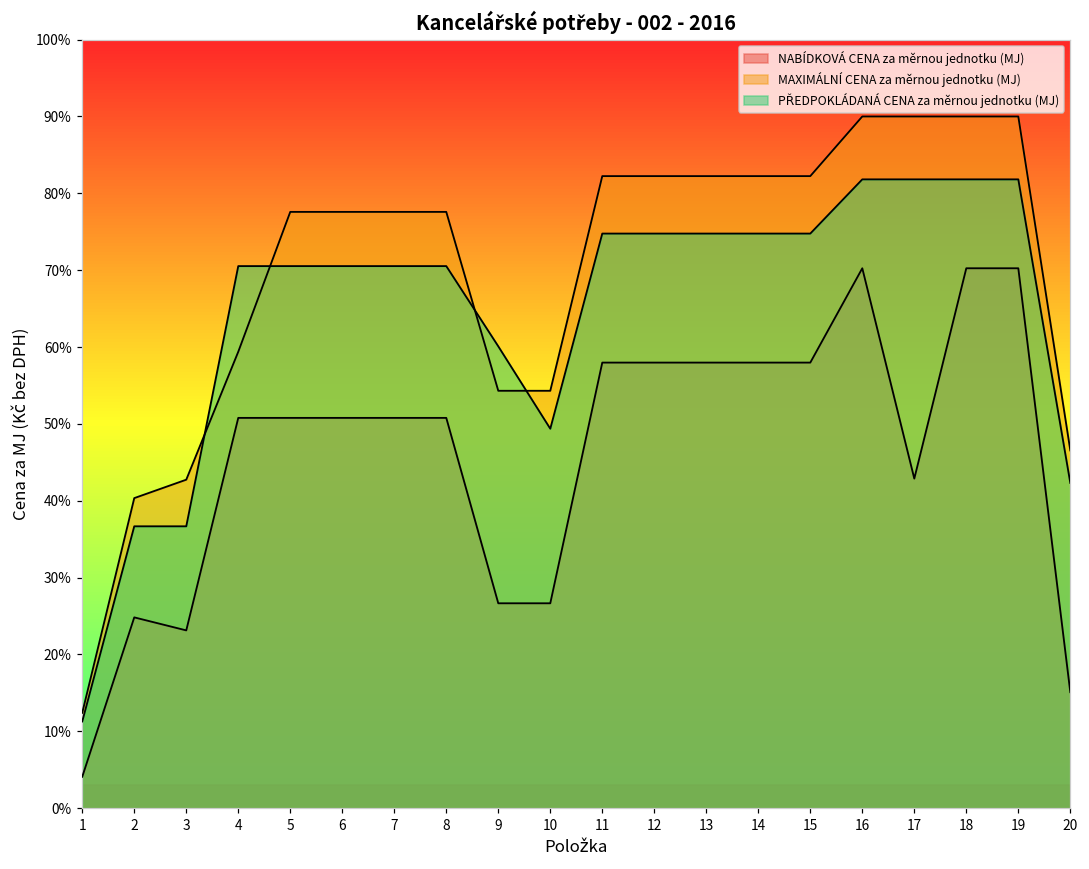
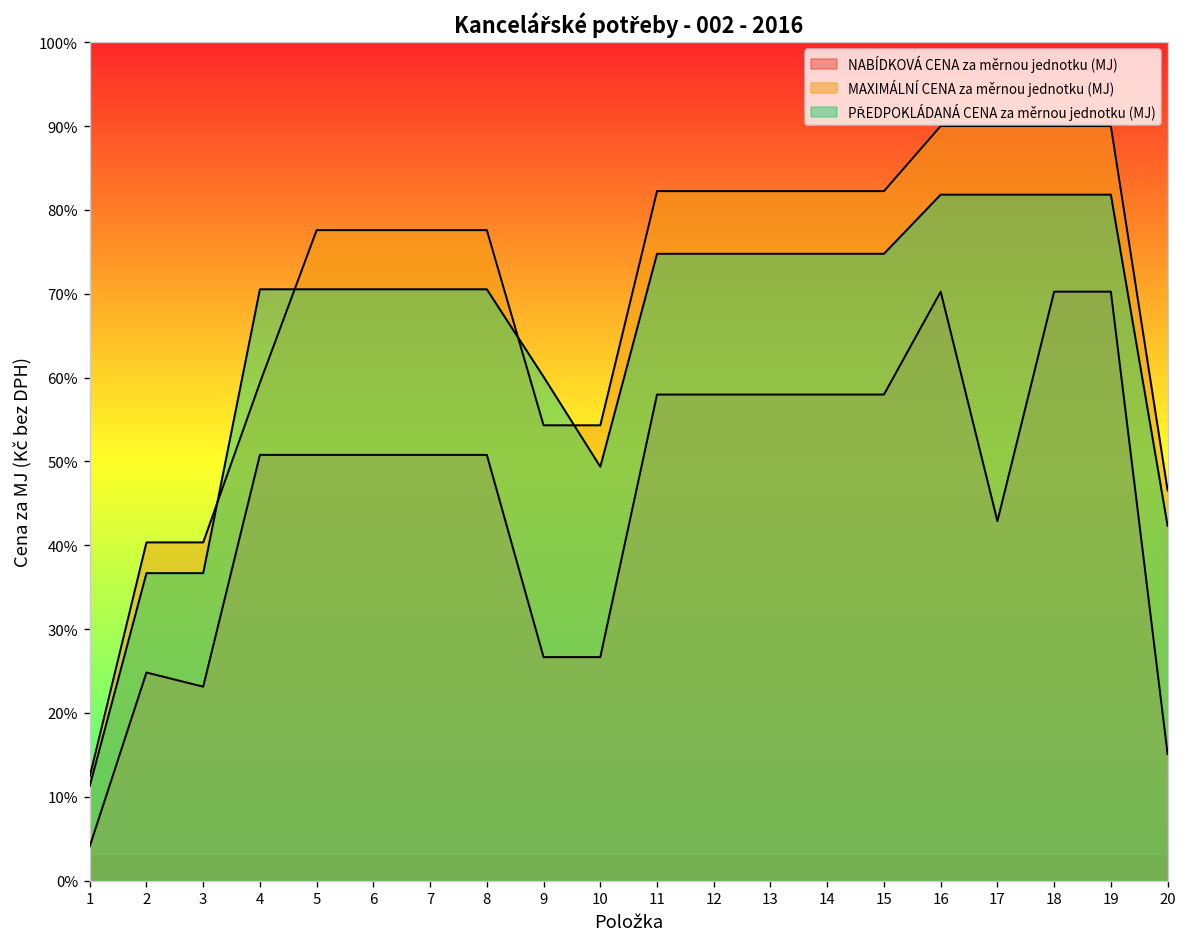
MAXIMÁLNÍ CENA za měrnou jednotku (MJ), 3: 43% -> 40%
